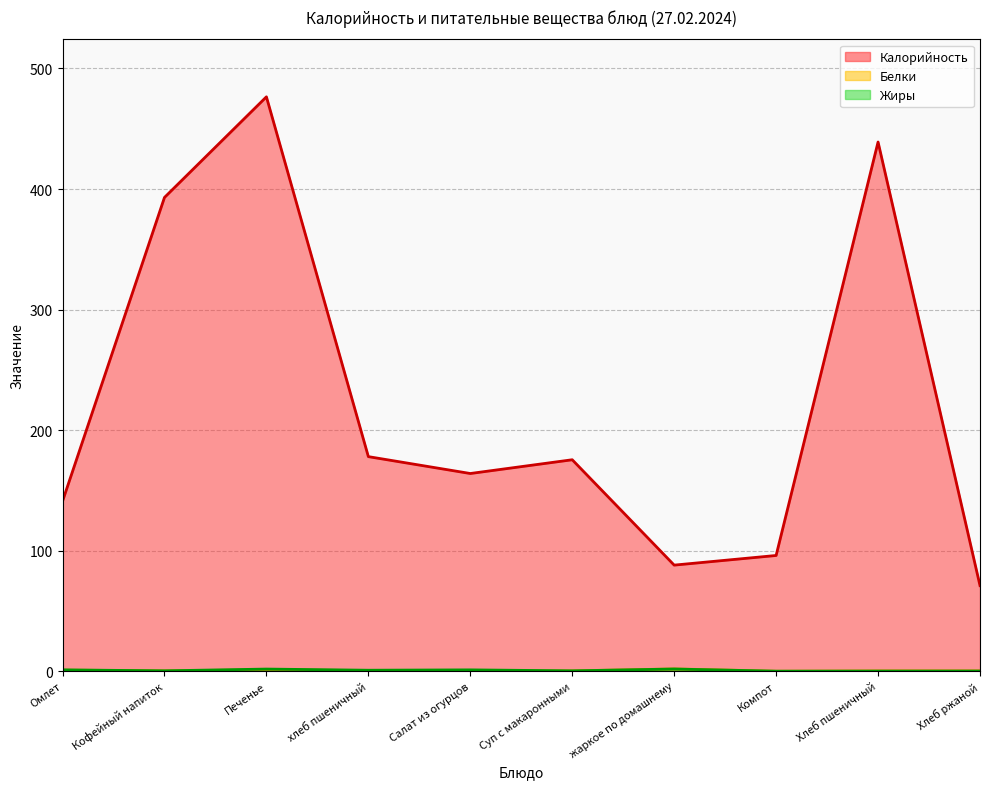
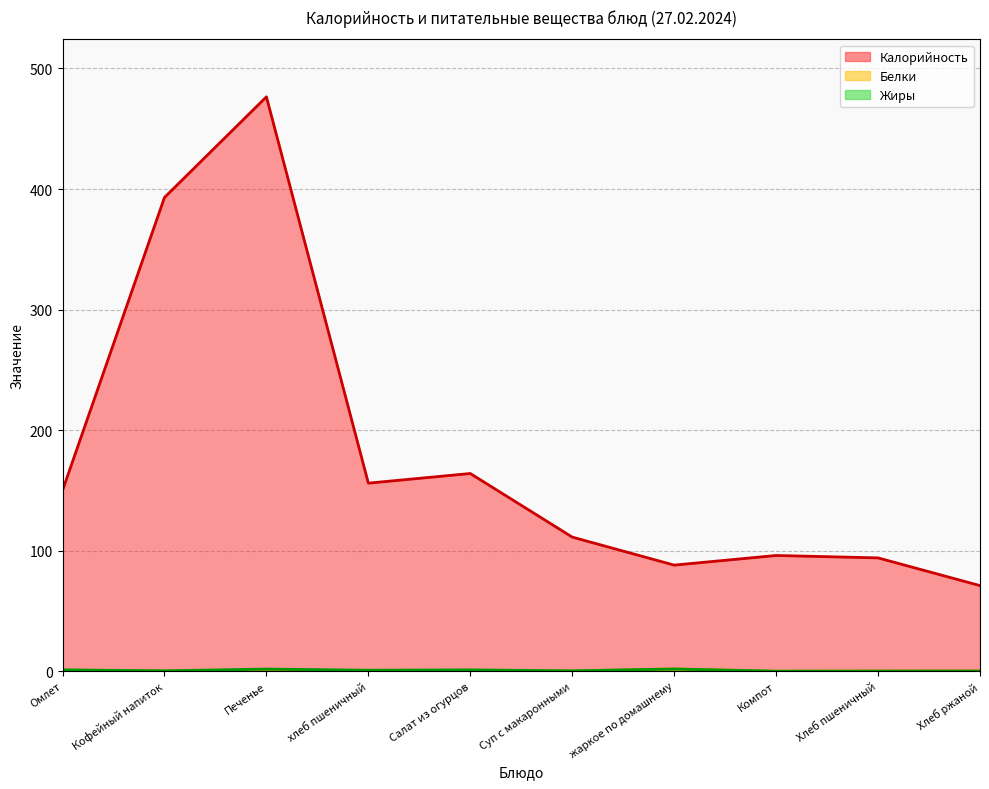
Калорийность, Омлет: 141 -> 150
Калорийность, хлеб пшеничный: 178 -> 156
Калорийность, Суп с макаронными: 175 -> 111
Калорийность, Хлеб пшеничный: 439 -> 94
